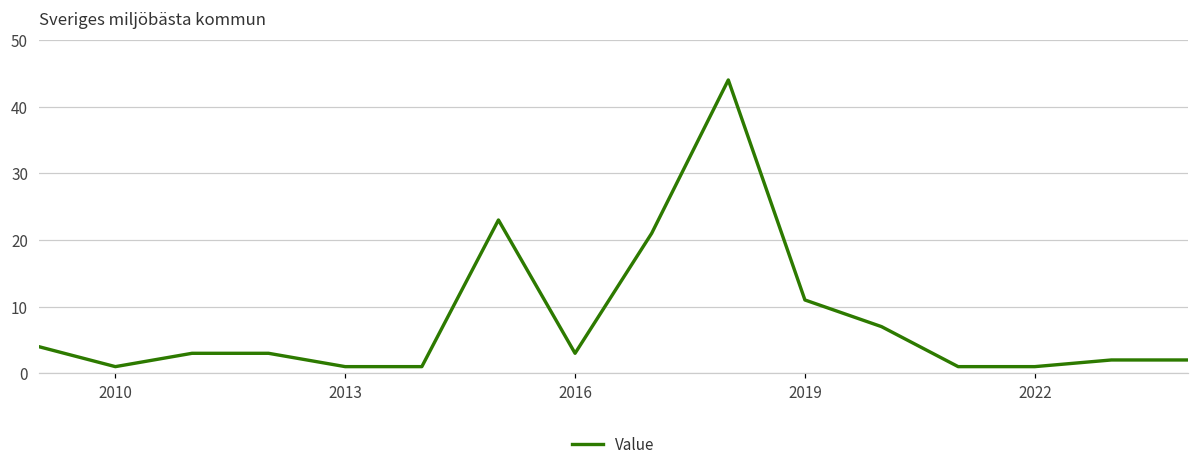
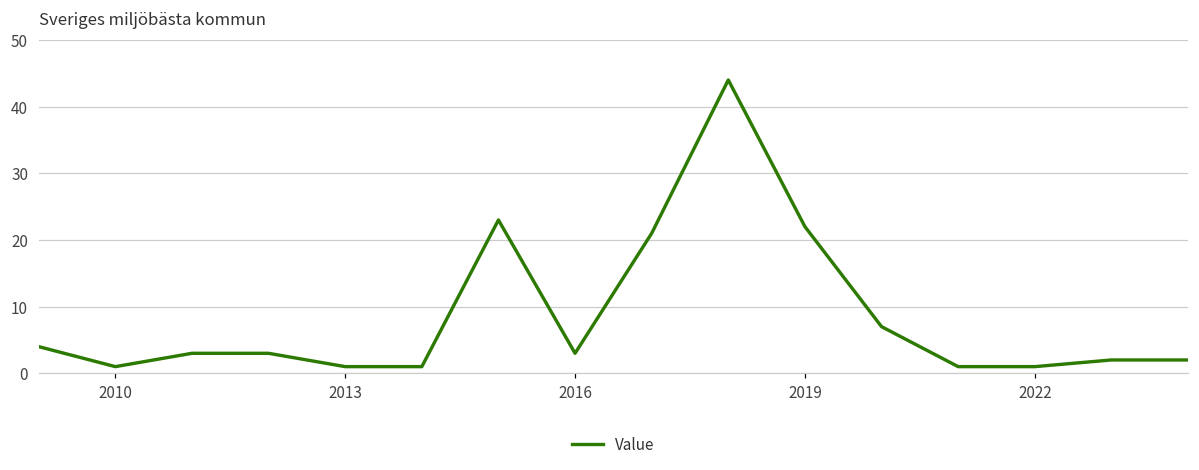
2019: 11 -> 22
